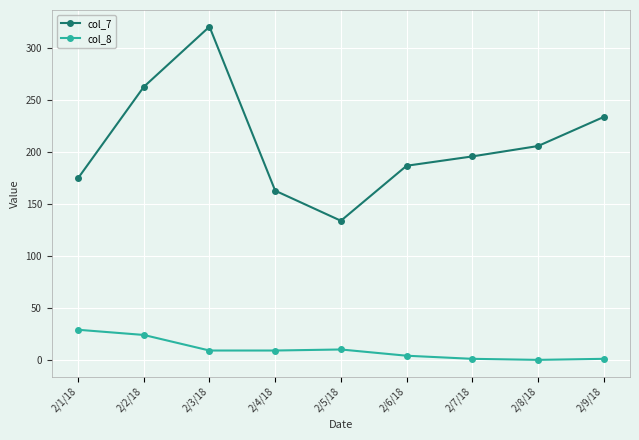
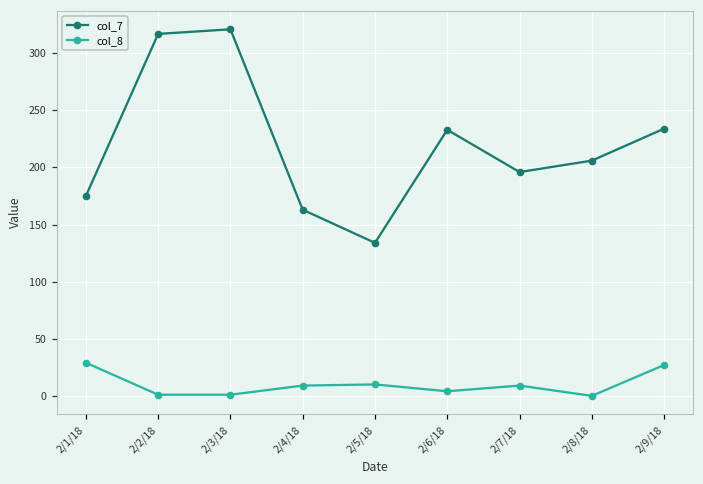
col_7, 2/2/18: 263 -> 317
col_8, 2/2/18: 24 -> 1
col_8, 2/3/18: 9 -> 1
col_7, 2/6/18: 187 -> 233
col_8, 2/7/18: 1 -> 9
col_8, 2/9/18: 1 -> 27
